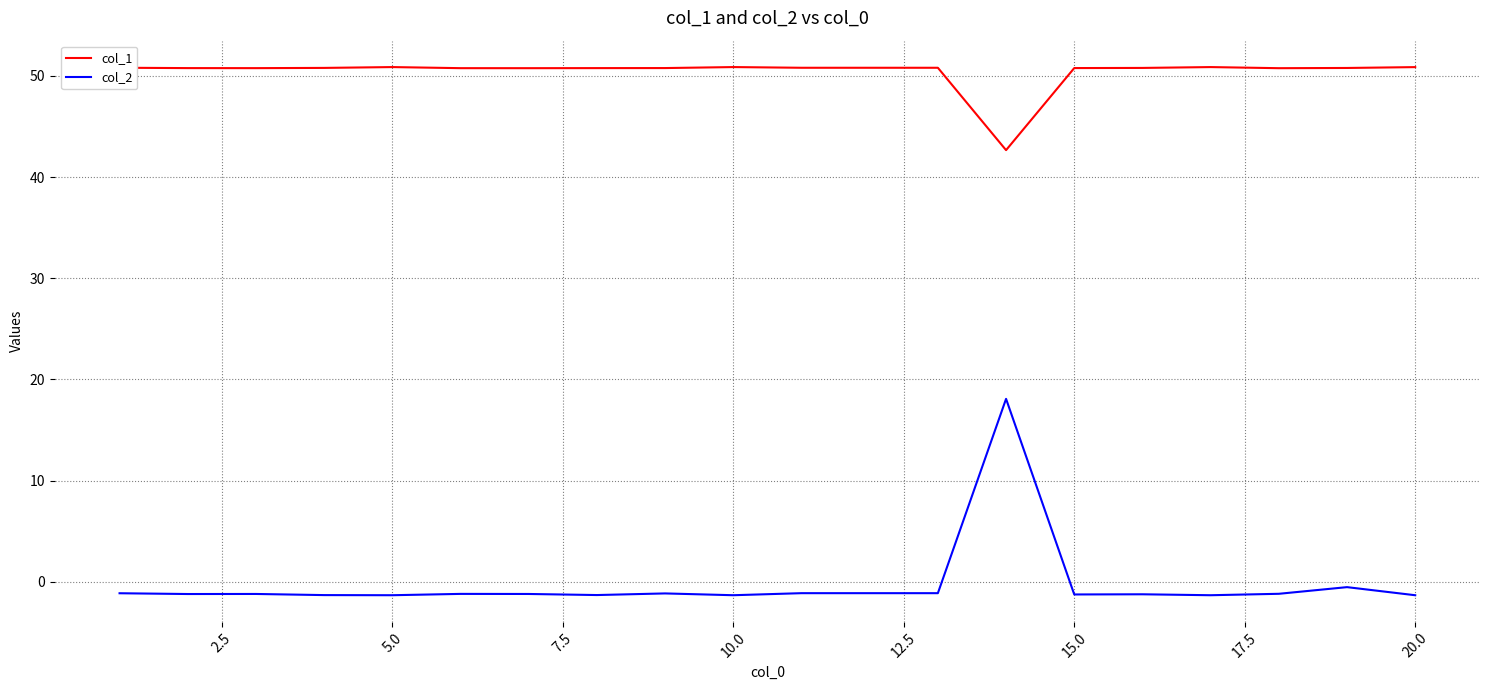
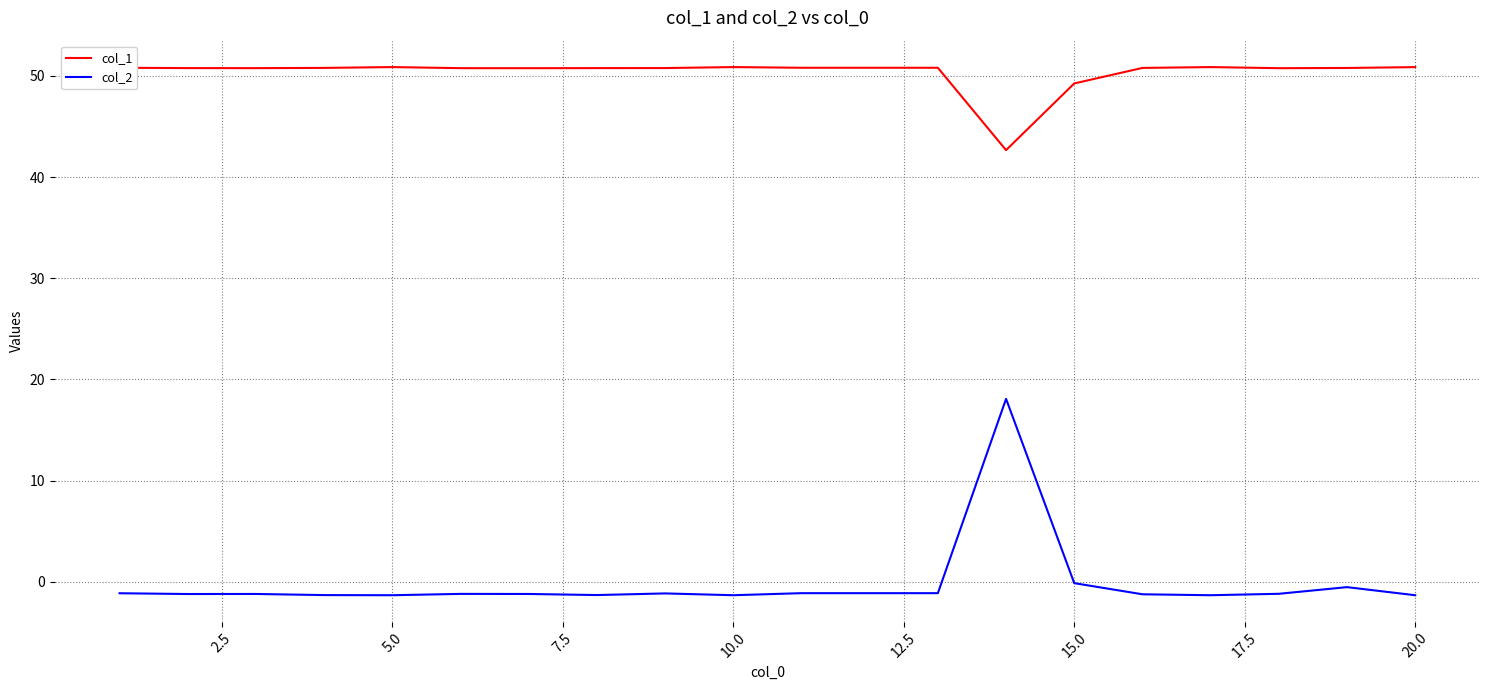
col_1, 15.0: 50.8 -> 49.2
col_2, 15.0: -1.2 -> -0.1
